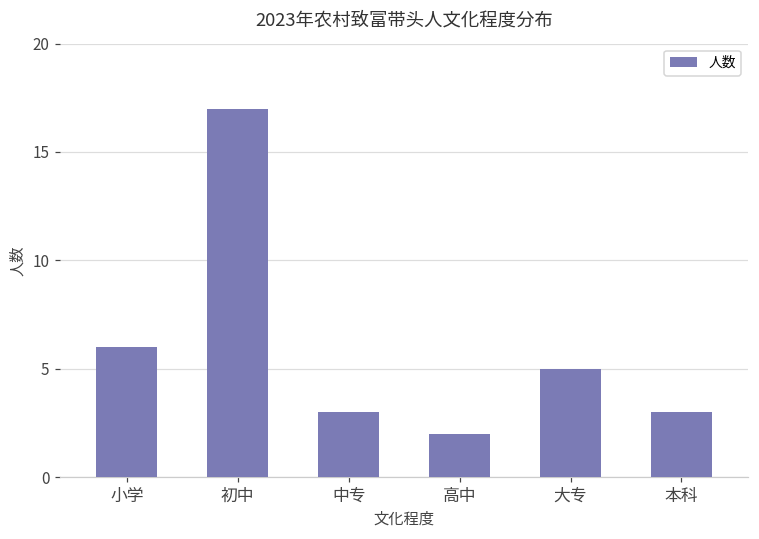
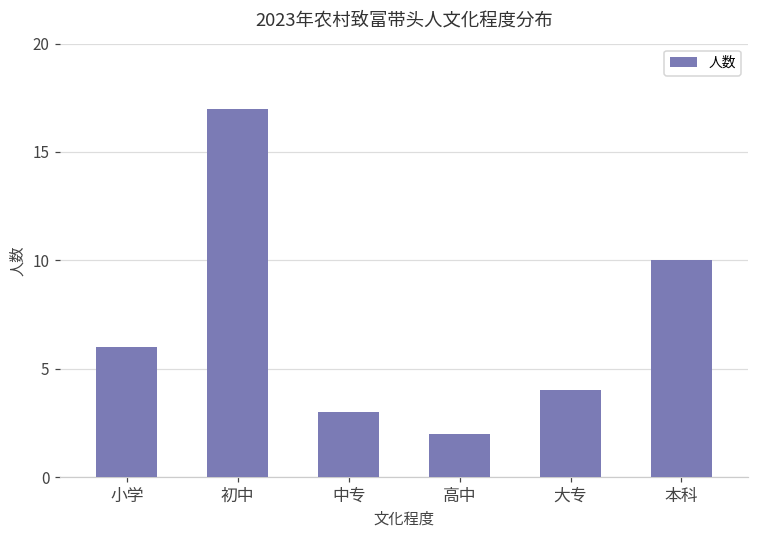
大专: 5 -> 4
本科: 3 -> 10
